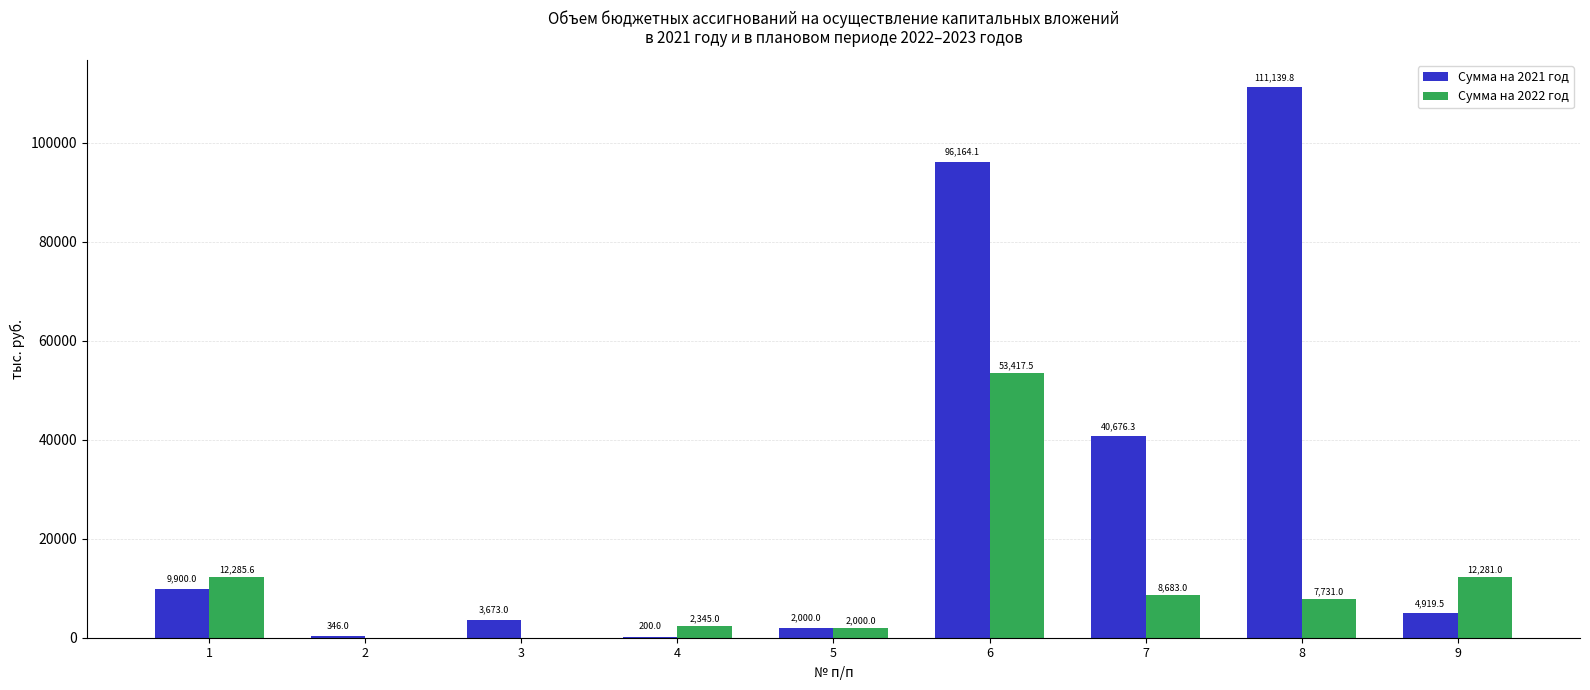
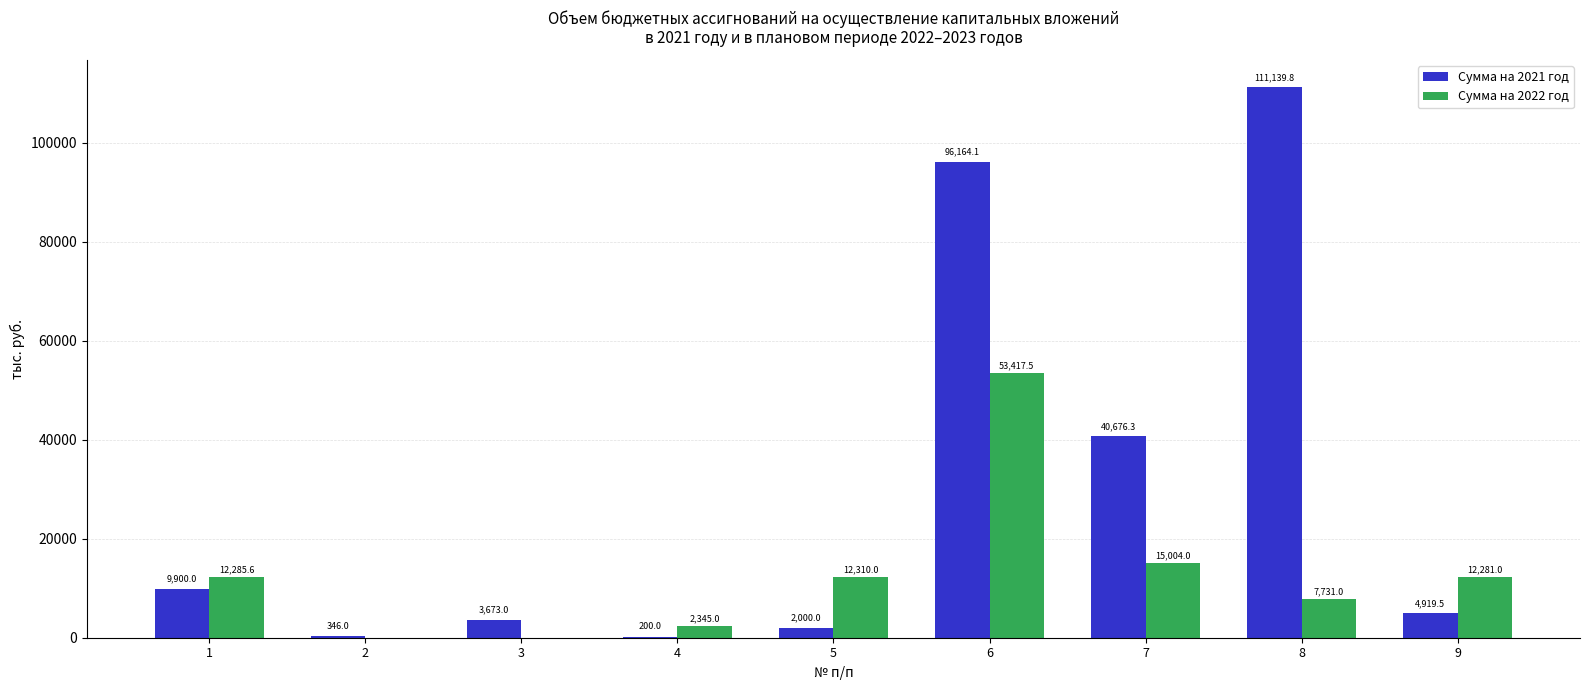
Сумма на 2022 год, 5: 2,000.0 -> 12,310.0
Сумма на 2022 год, 7: 8,683.0 -> 15,004.0
